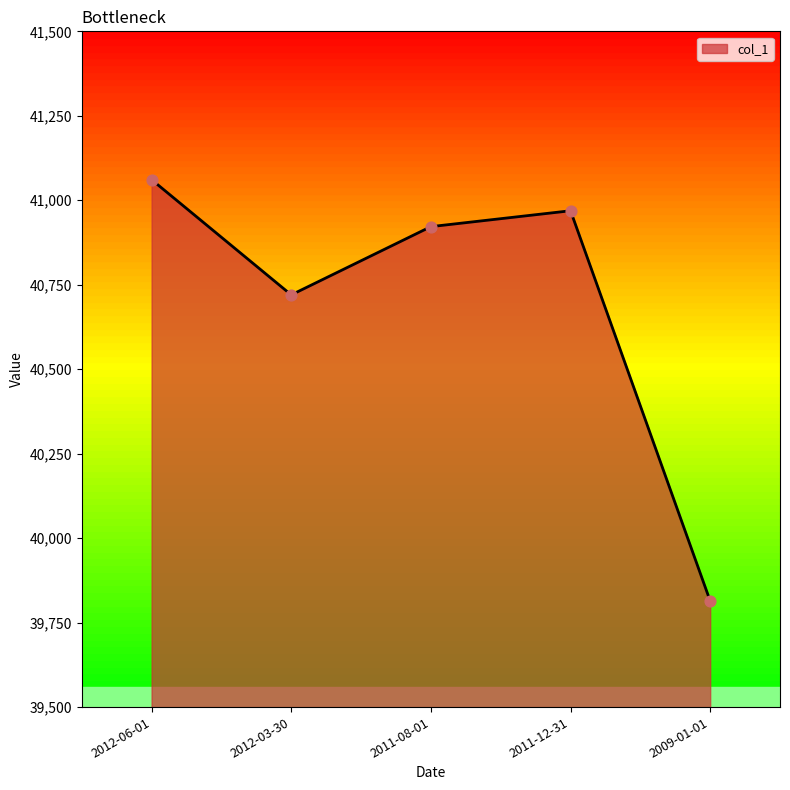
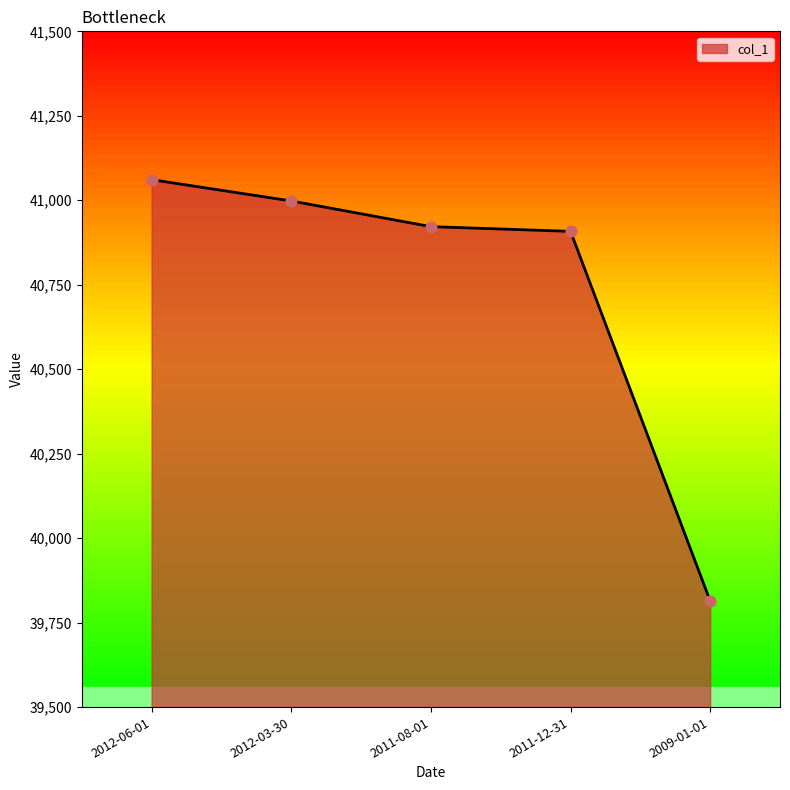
2012-03-30: 40,720 -> 41,000
2011-12-31: 40,970 -> 40,910
